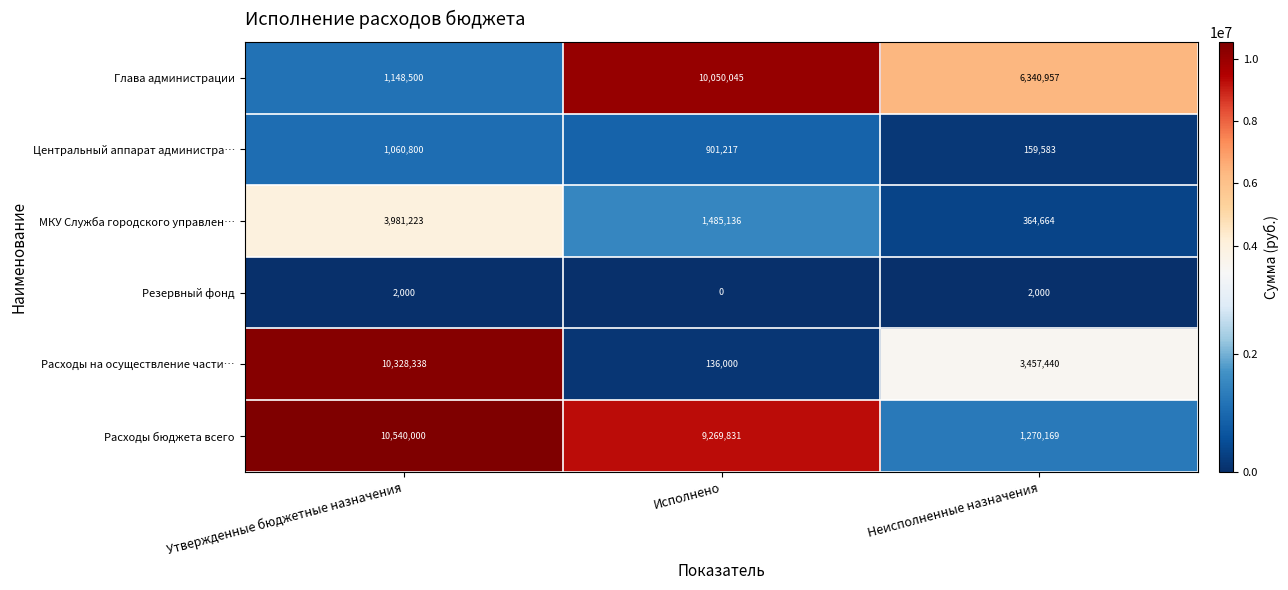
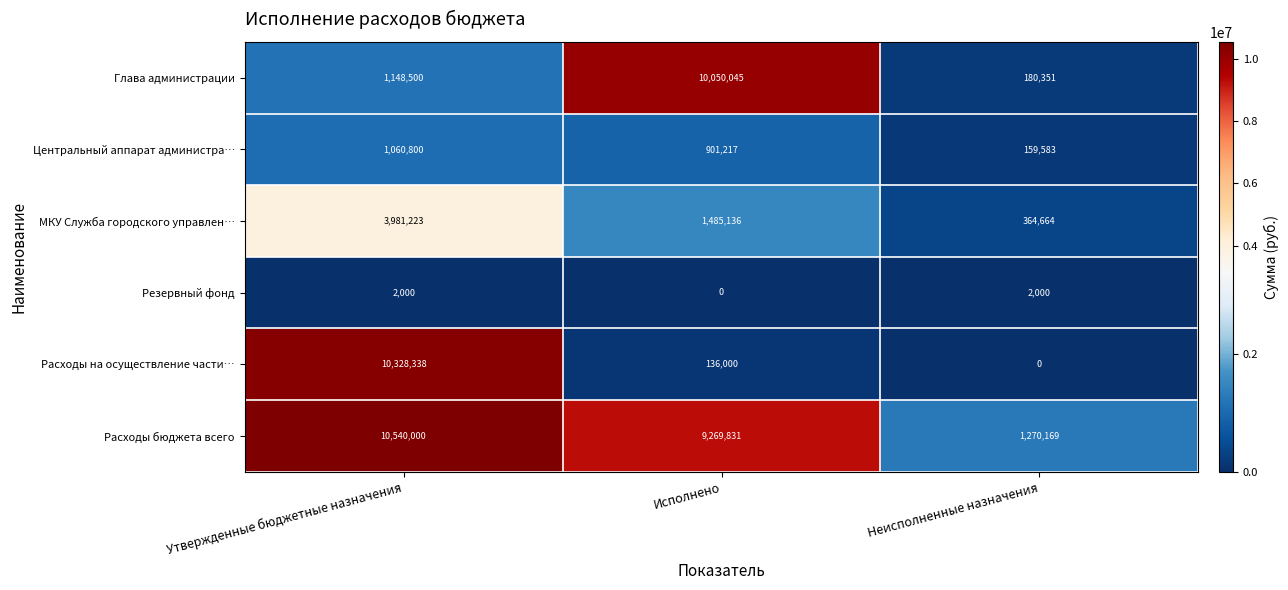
Глава администрации, Неисполненные назначения: 6,340,957 -> 180,351
Расходы на осуществление части…, Неисполненные назначения: 3,457,440 -> 0
